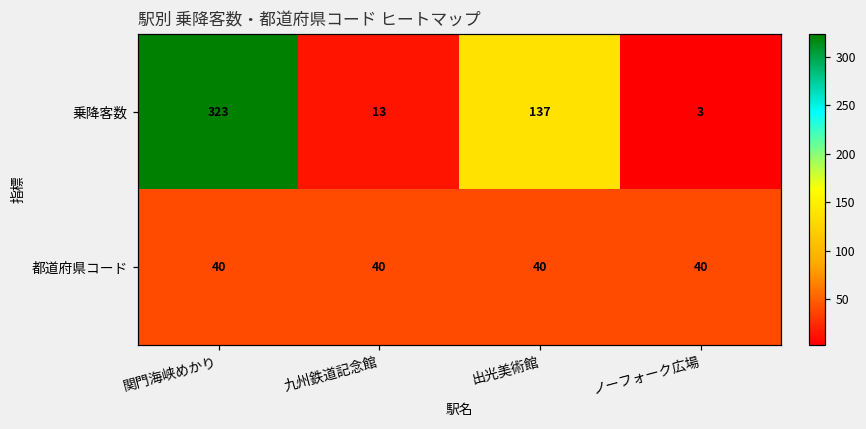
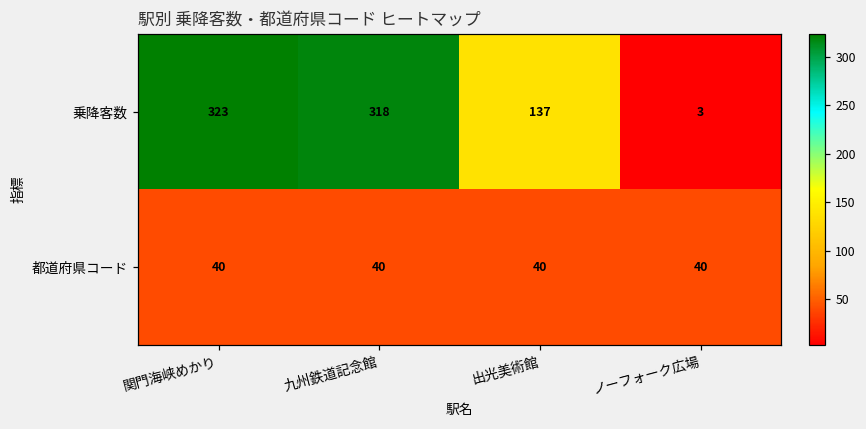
乗降客数, 九州鉄道記念館: 13 -> 318
